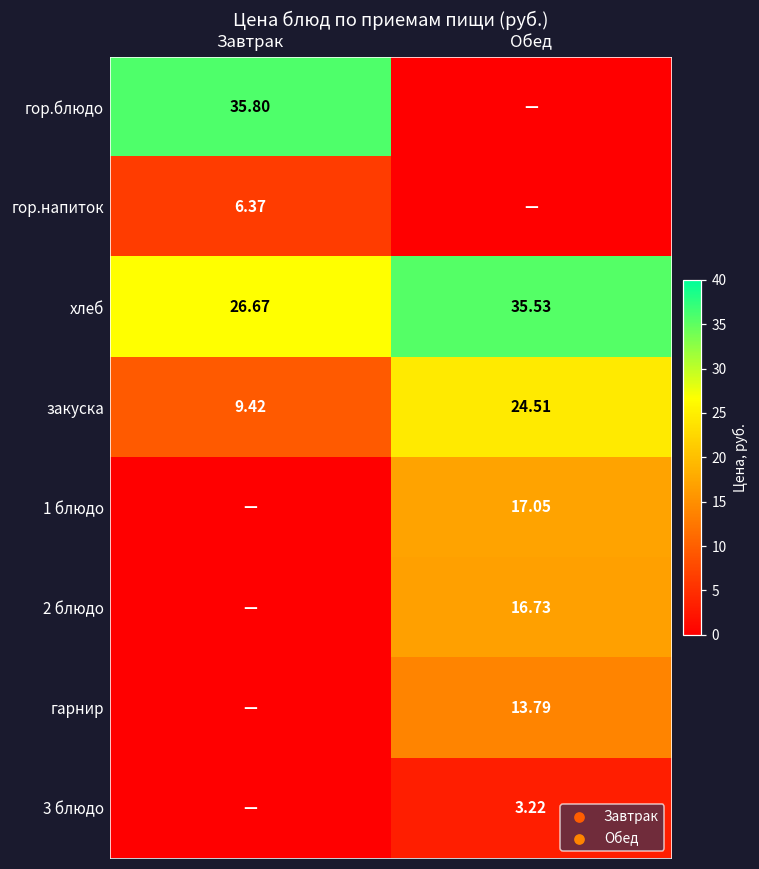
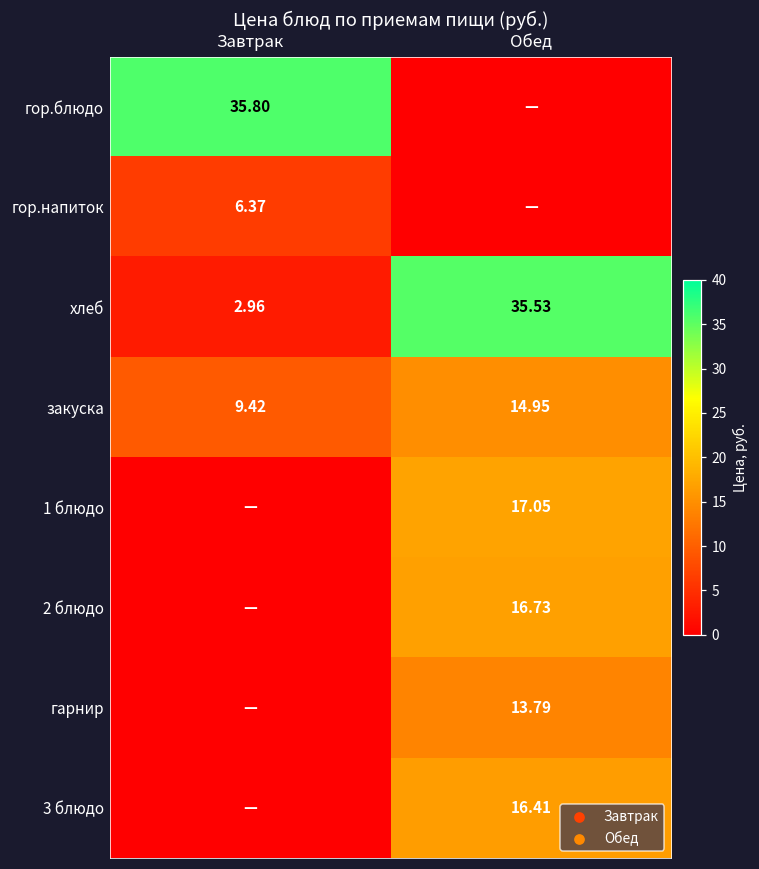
хлеб, Завтрак: 26.67 -> 2.96
закуска, Обед: 24.51 -> 14.95
3 блюдо, Обед: 3.22 -> 16.41
